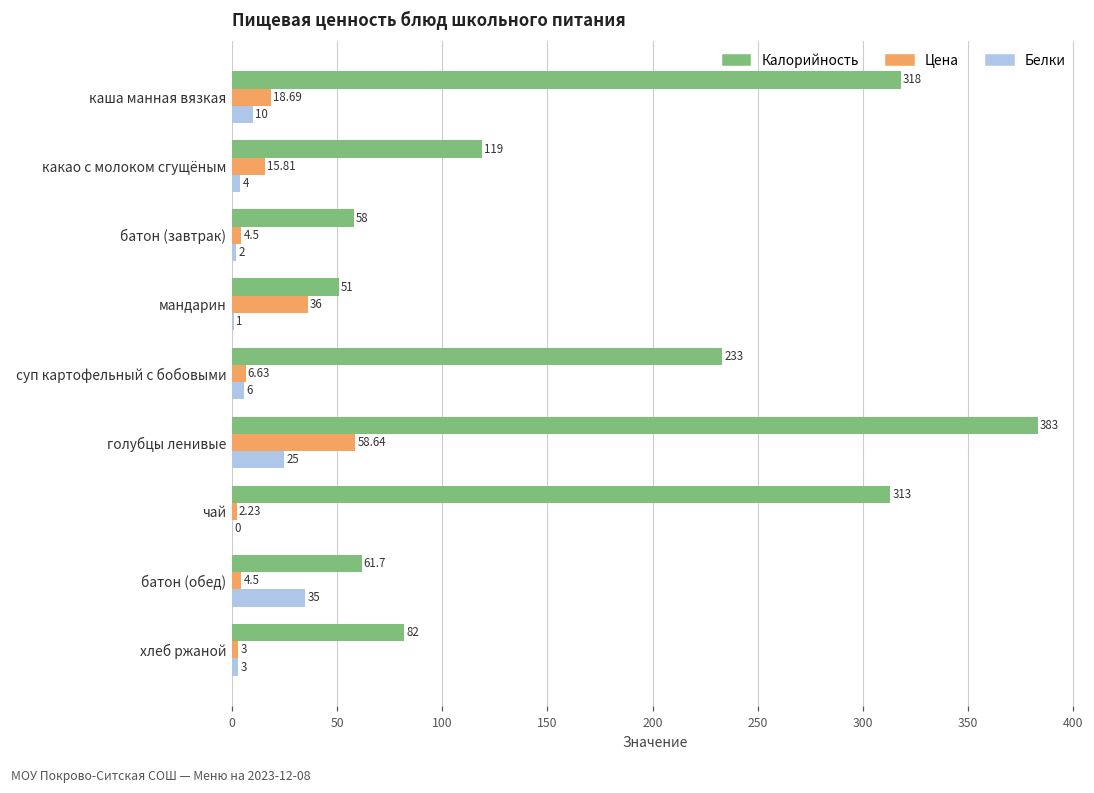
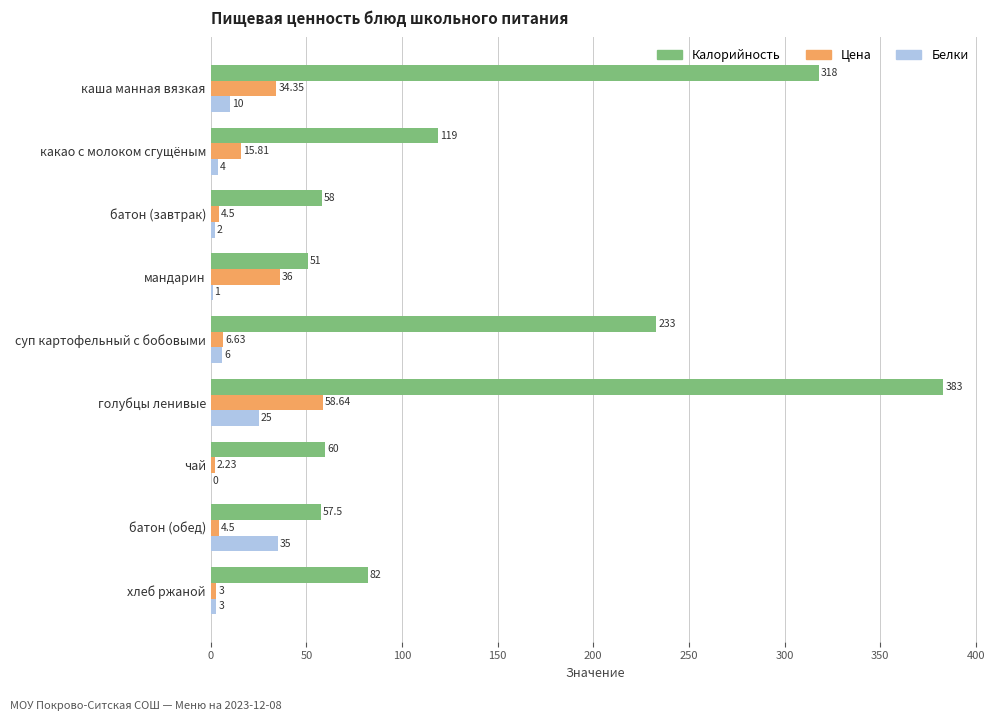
Цена, каша манная вязкая: 18.69 -> 34.35
Калорийность, чай: 313 -> 60
Калорийность, батон (обед): 61.7 -> 57.5
